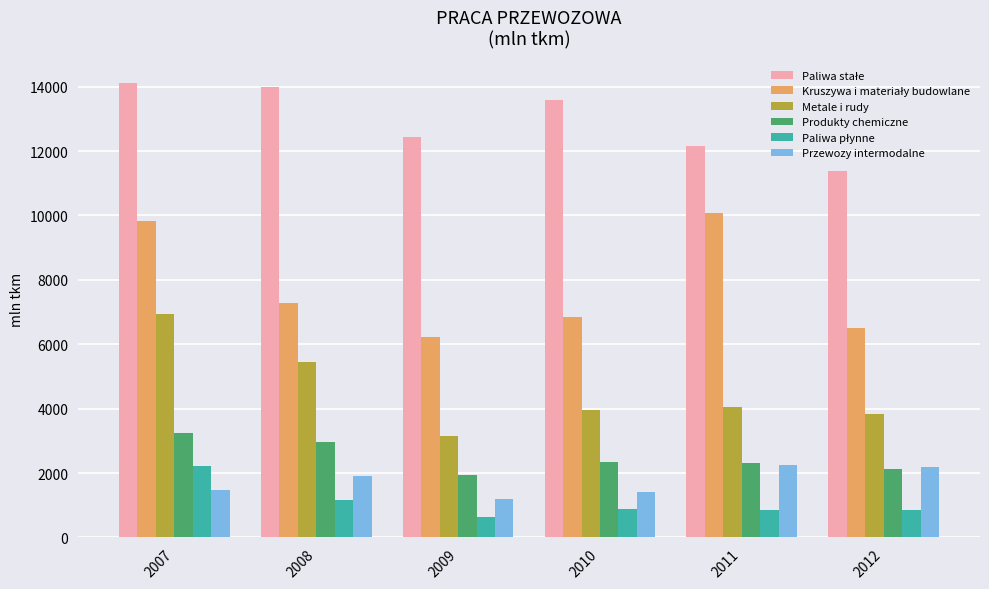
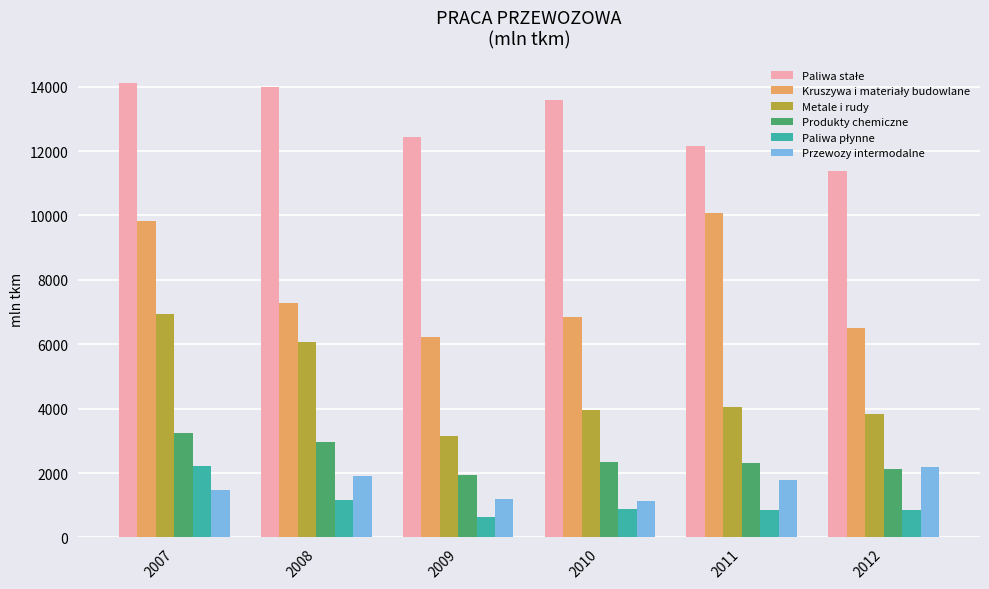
Metale i rudy, 2008: 5500 -> 6100
Przewozy intermodalne, 2010: 1400 -> 1100
Przewozy intermodalne, 2011: 2200 -> 1800
